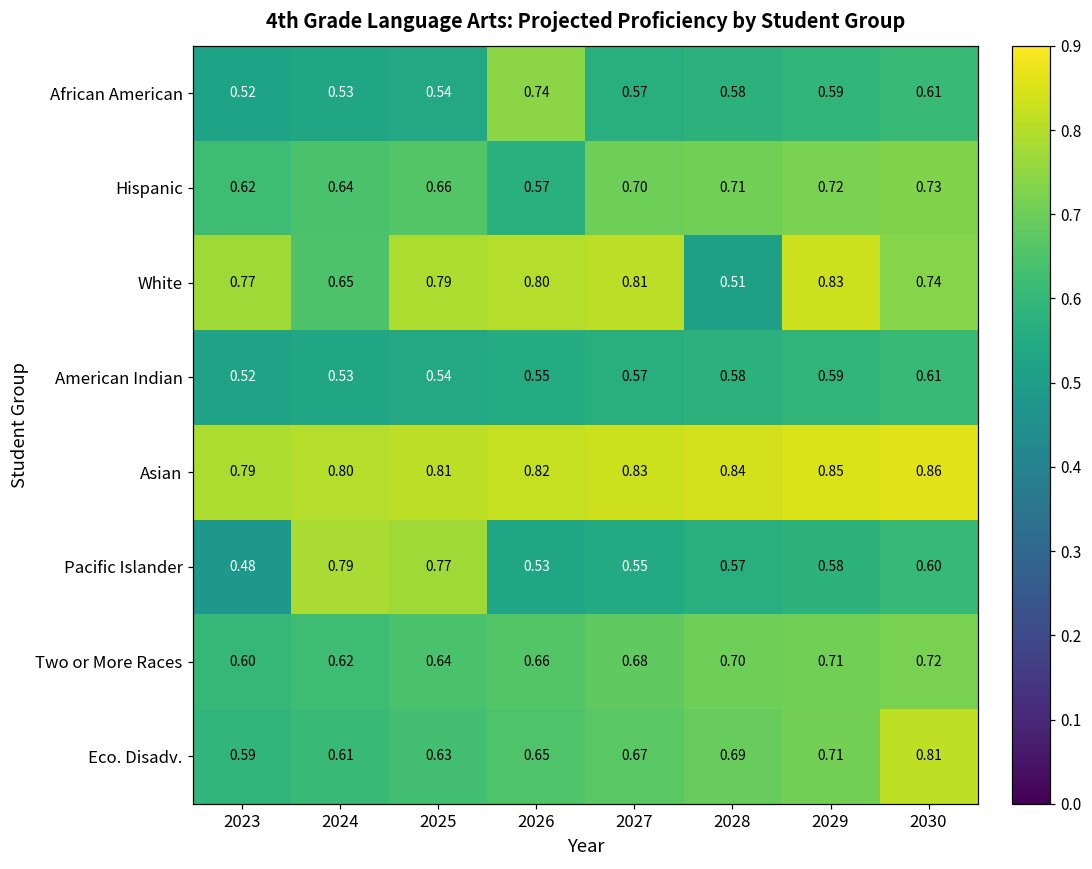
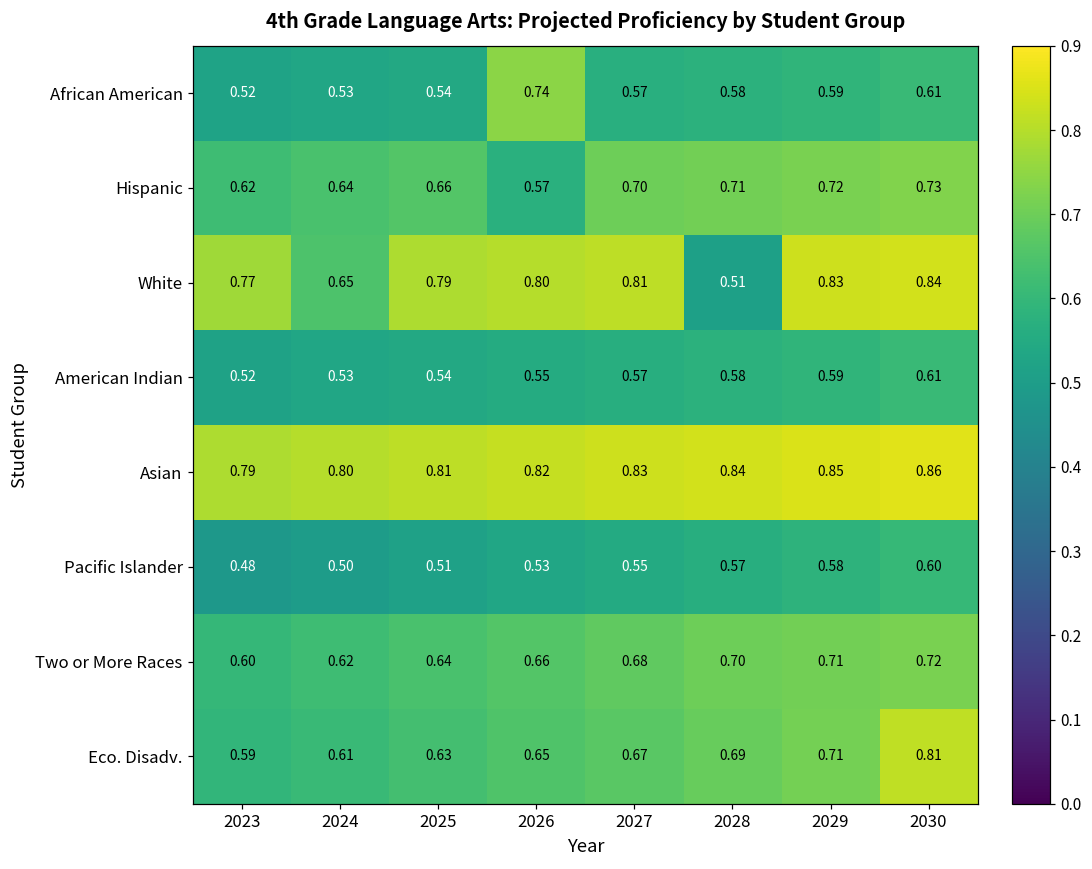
White, 2030: 0.74 -> 0.84
Pacific Islander, 2024: 0.79 -> 0.50
Pacific Islander, 2025: 0.77 -> 0.51
